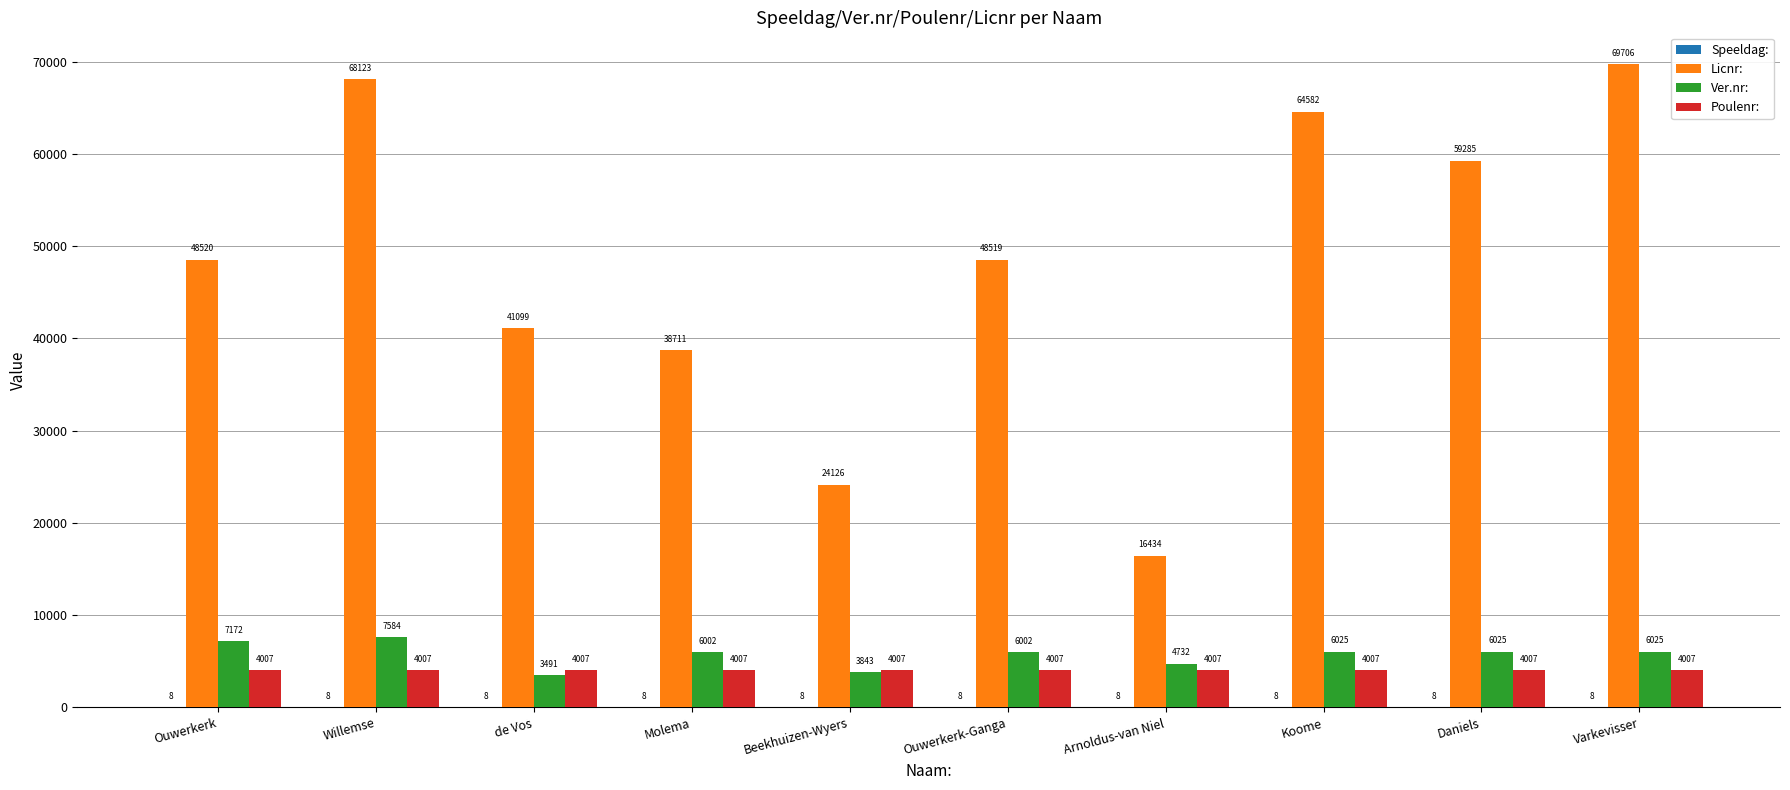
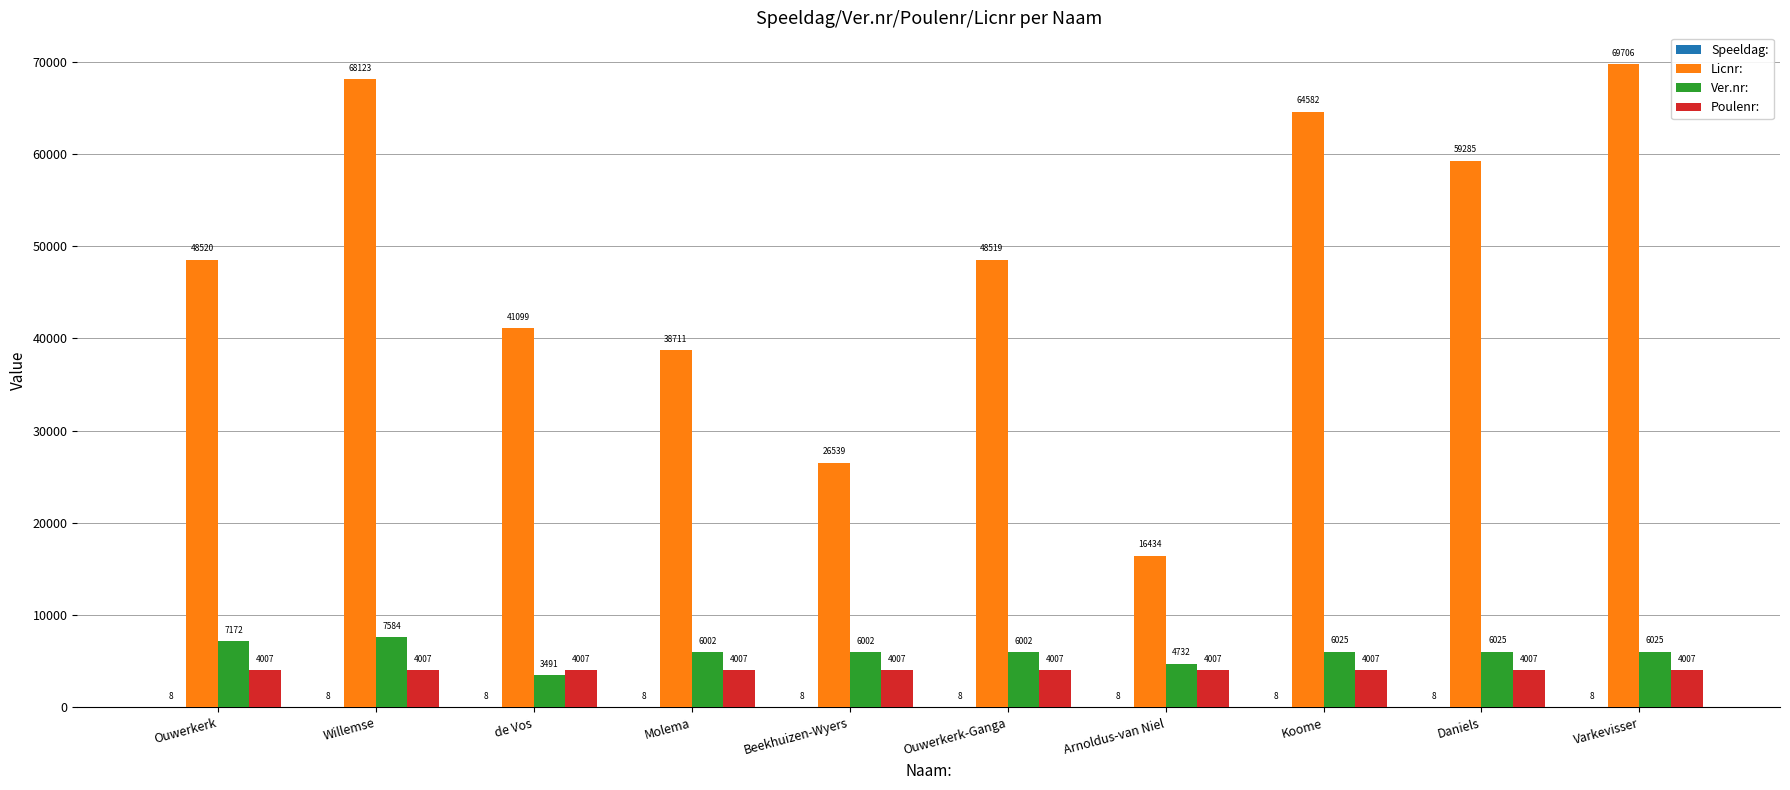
Licnr:, Beekhuizen-Wyers: 24126 -> 26539
Ver.nr:, Beekhuizen-Wyers: 3843 -> 6002
